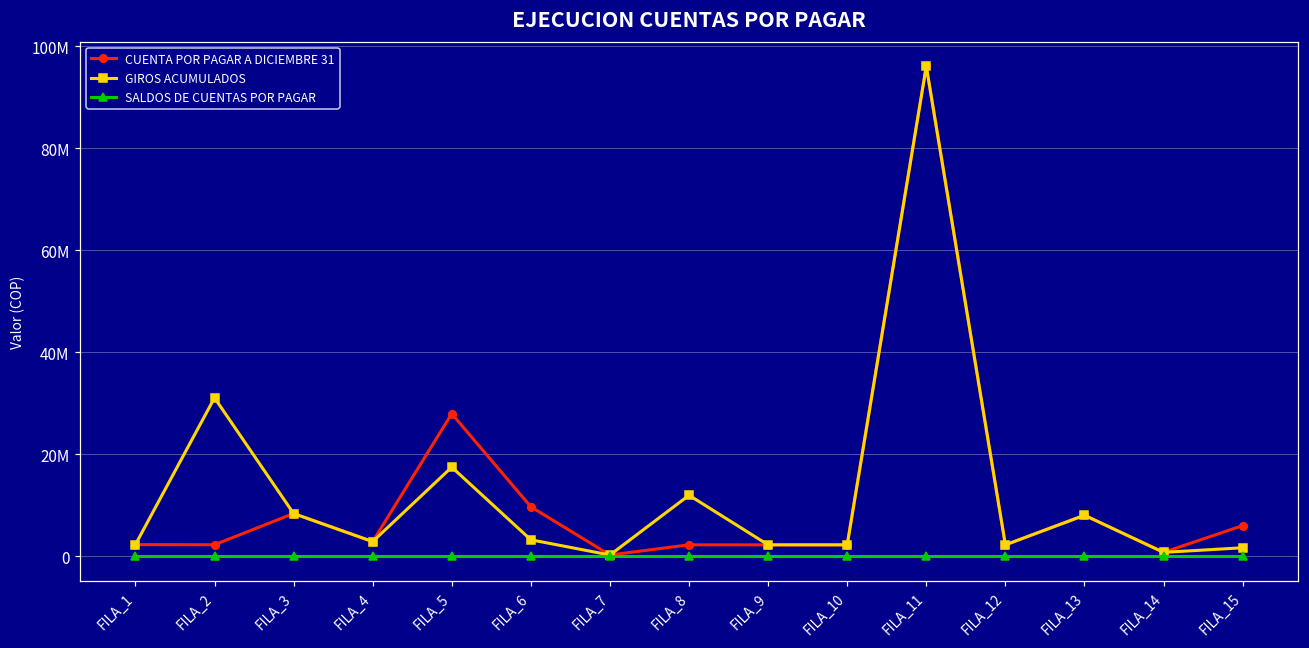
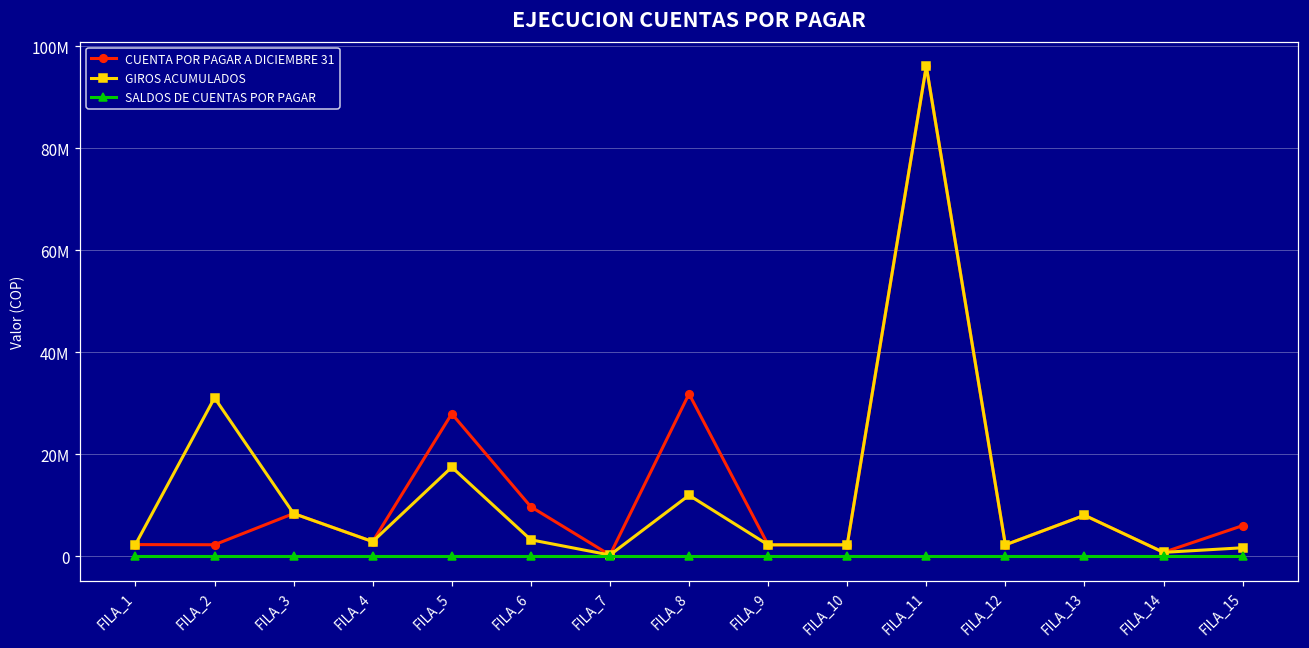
CUENTA POR PAGAR A DICIEMBRE 31, FILA_8: 2000000 -> 32000000
